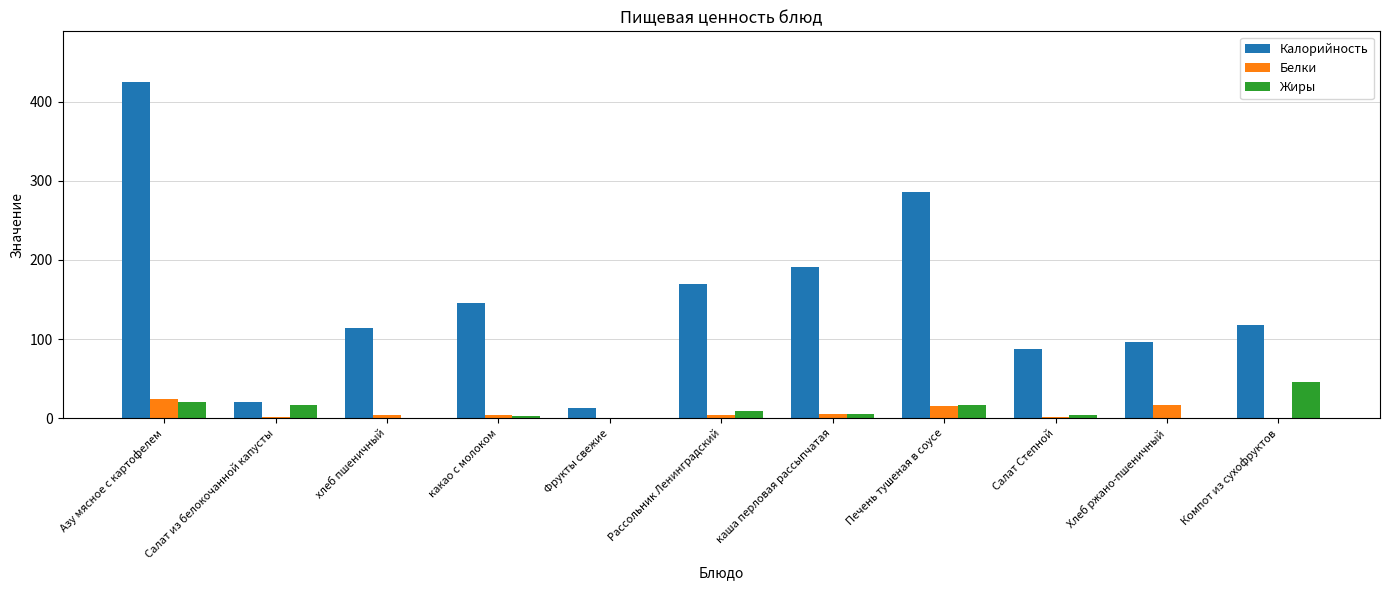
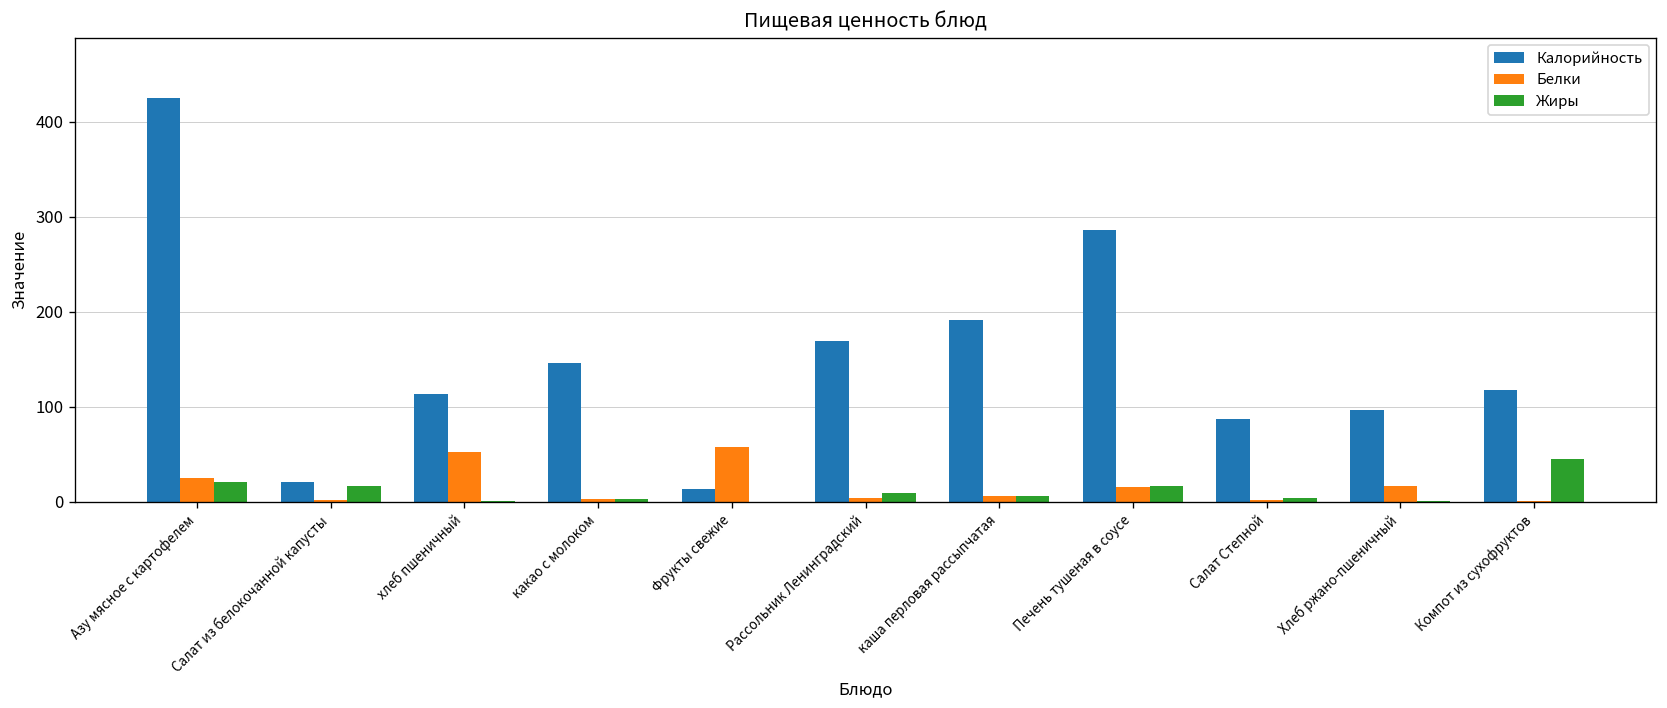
Белки, хлеб пшеничный: 0 -> 50
Белки, Фрукты свежие: 0 -> 60
